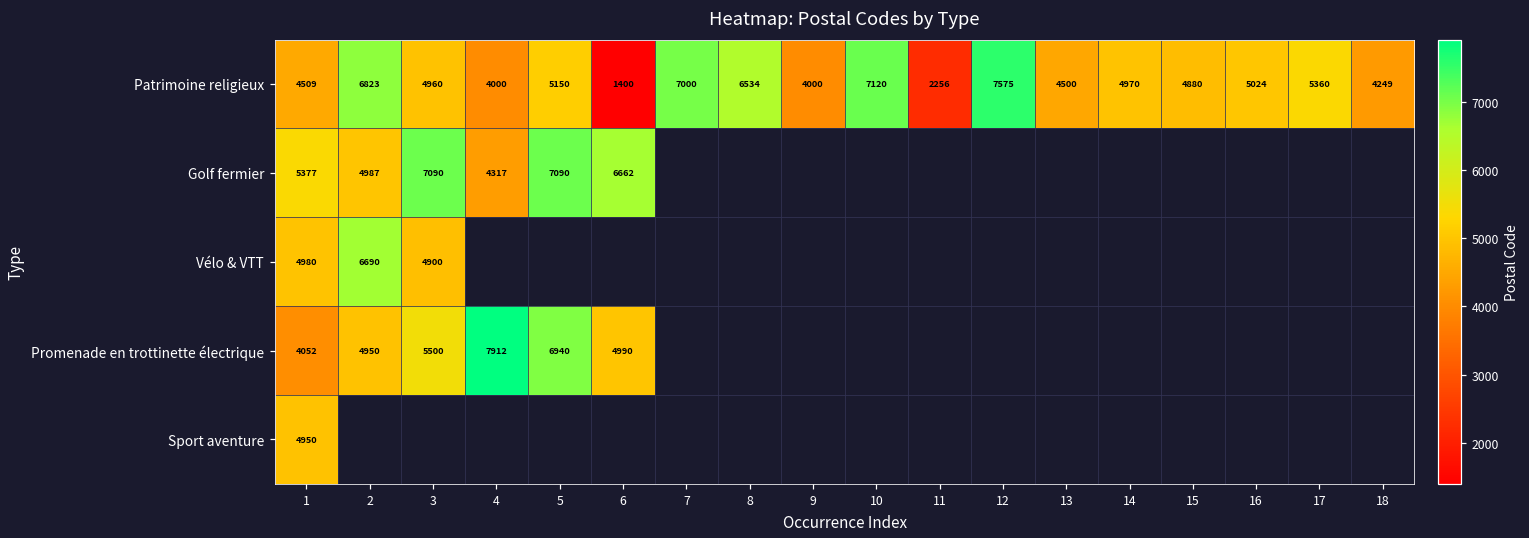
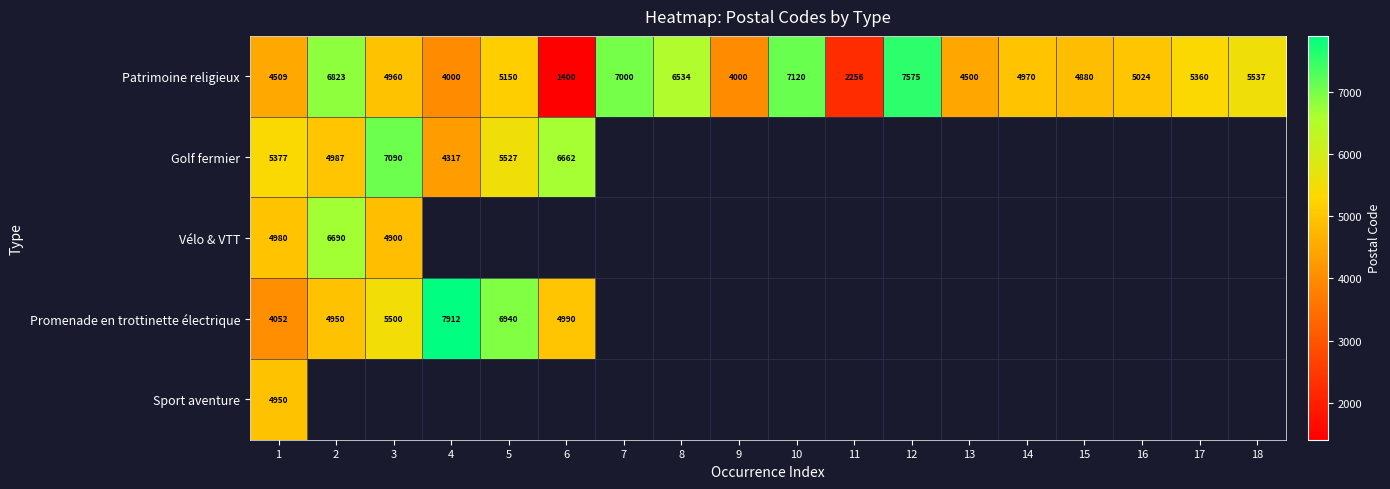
Patrimoine religieux, 18: 4249 -> 5537
Golf fermier, 5: 7090 -> 5527
